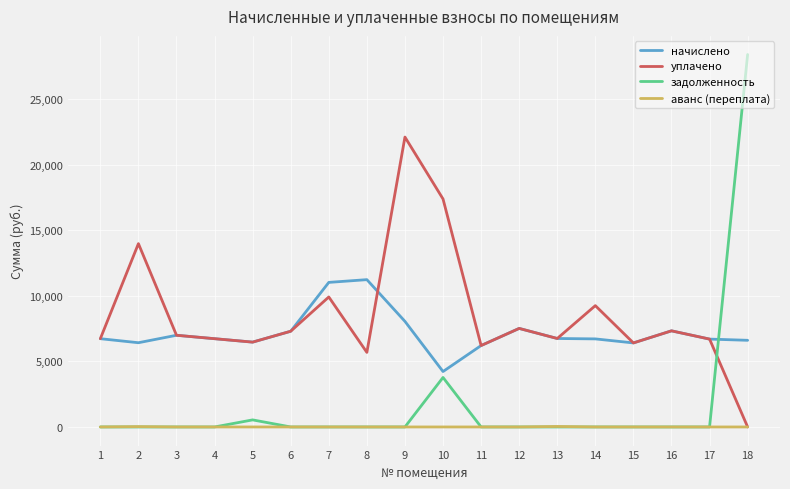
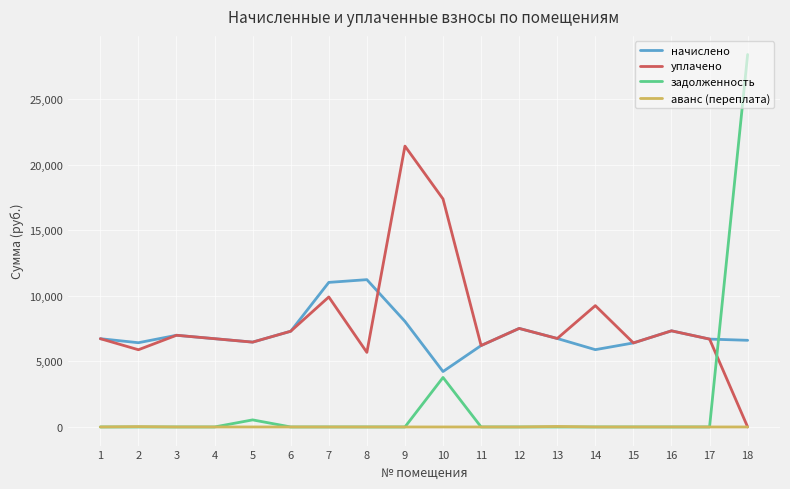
уплачено, 2: 14,000 -> 5,900
уплачено, 9: 22,100 -> 21,400
начислено, 14: 6,700 -> 5,900
